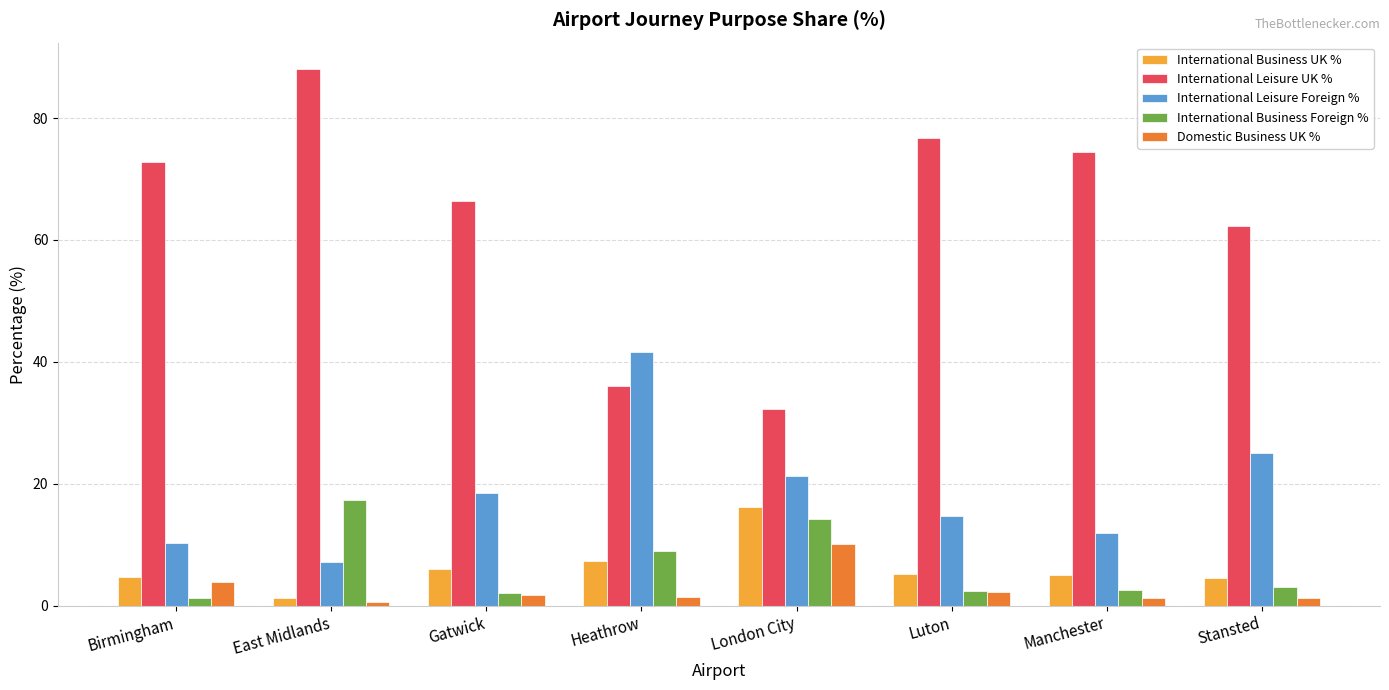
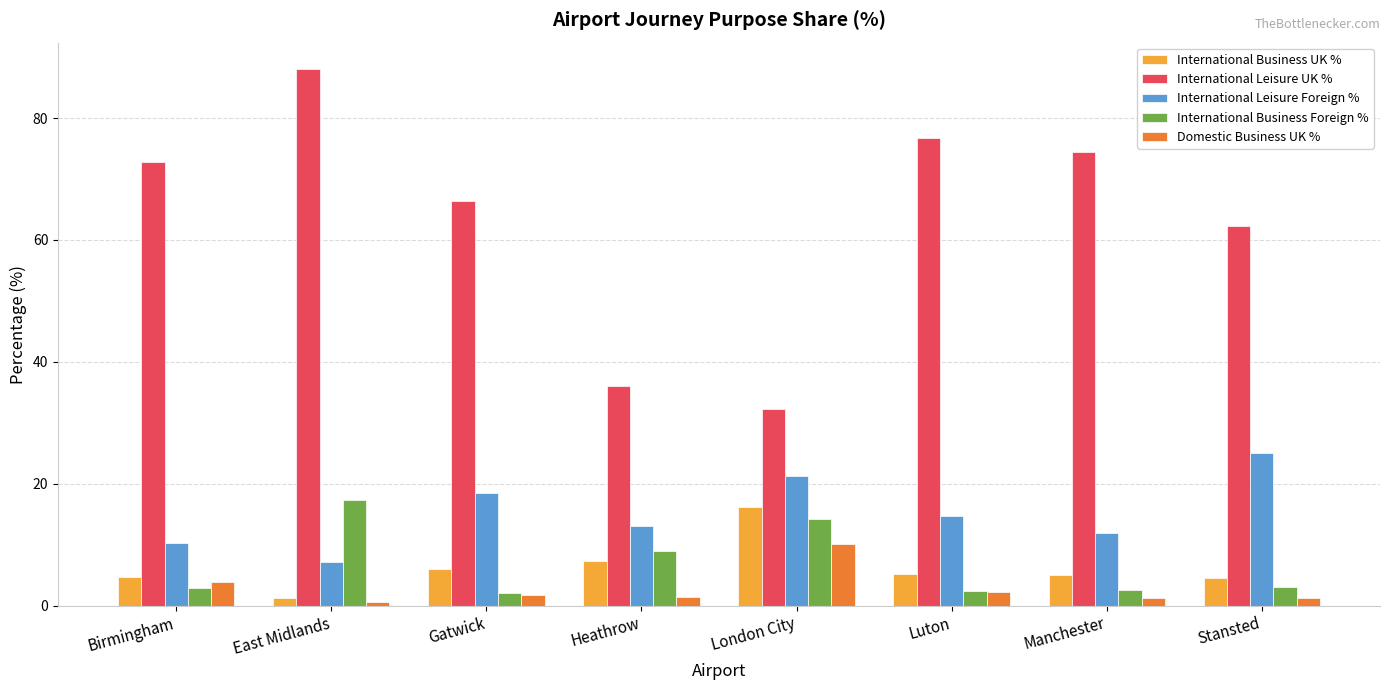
International Business Foreign %, Birmingham: 1 -> 3
International Leisure Foreign %, Heathrow: 42 -> 13
